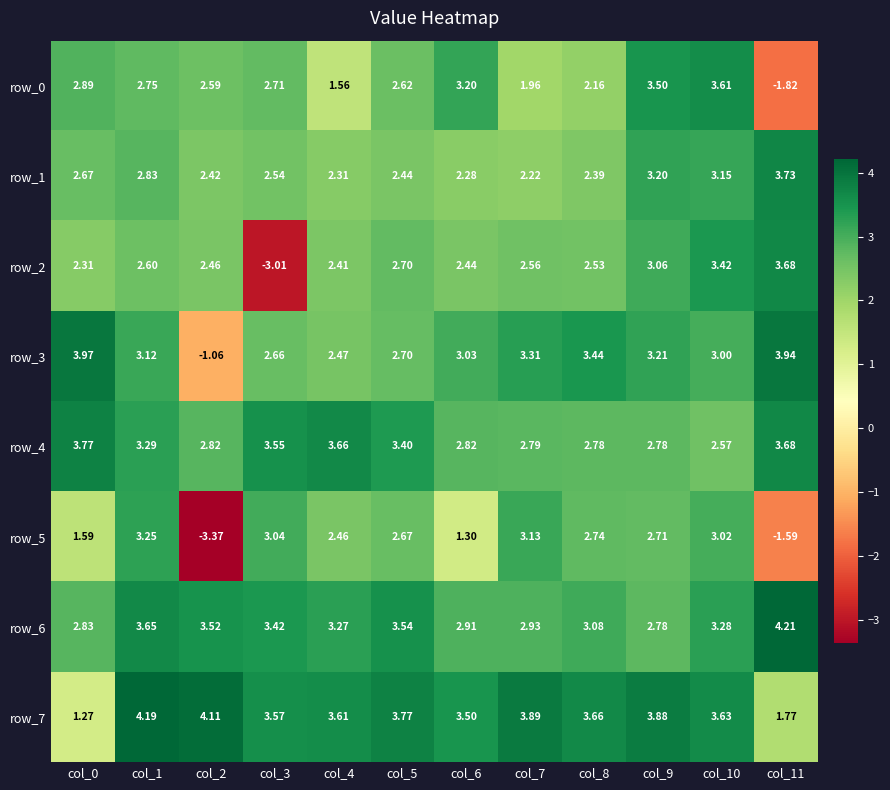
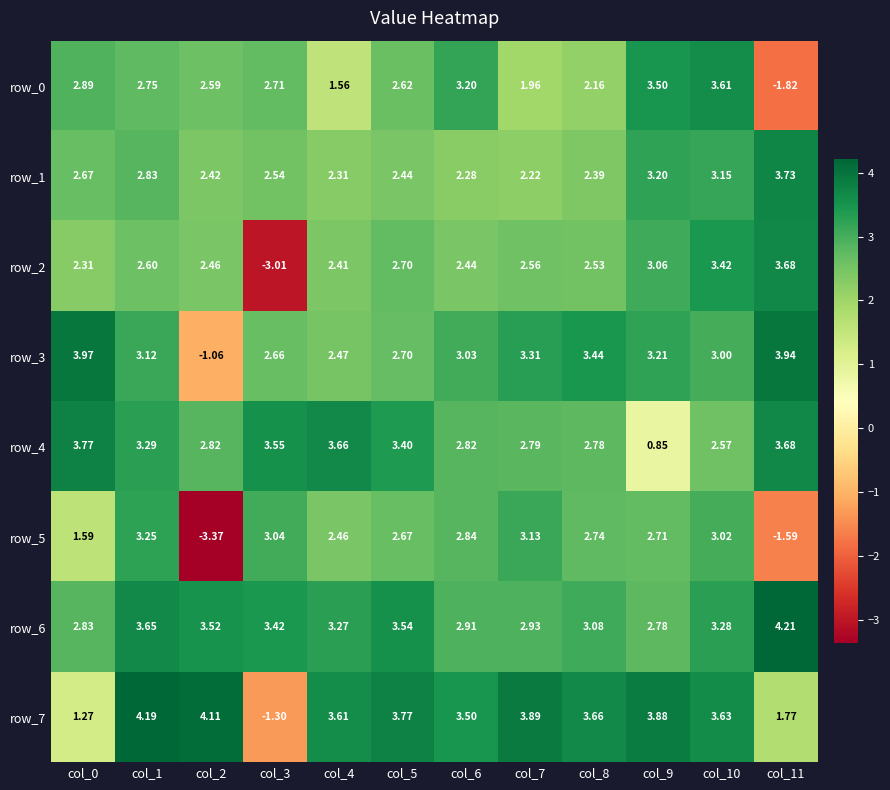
row_4, col_9: 2.78 -> 0.85
row_5, col_6: 1.30 -> 2.84
row_7, col_3: 3.57 -> -1.30
